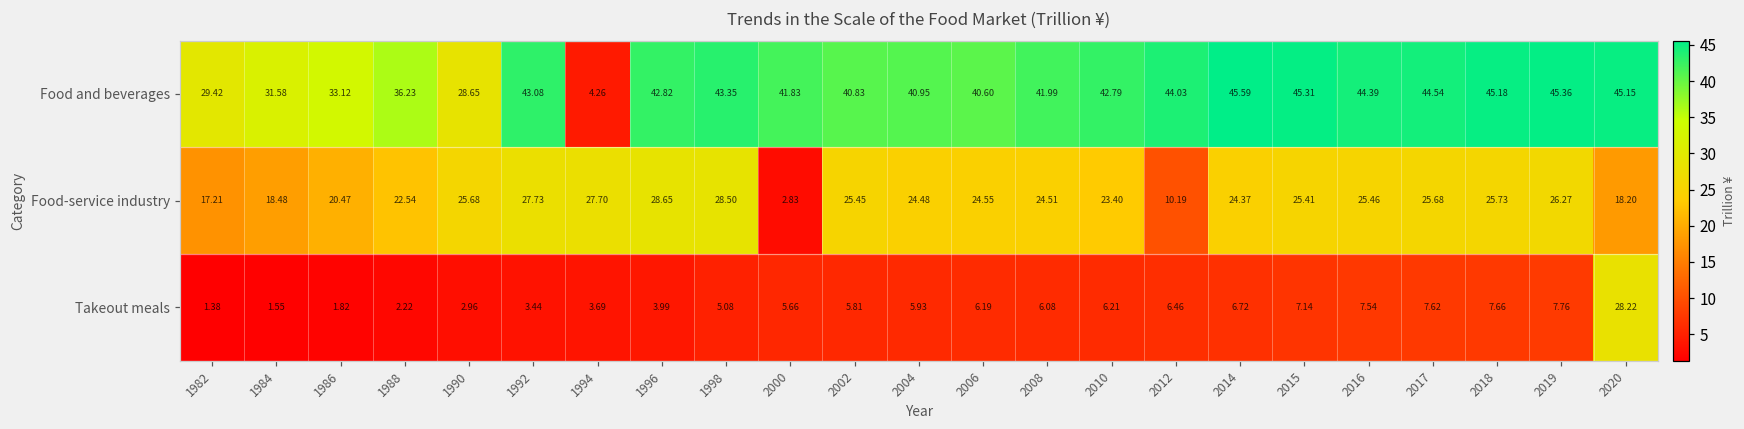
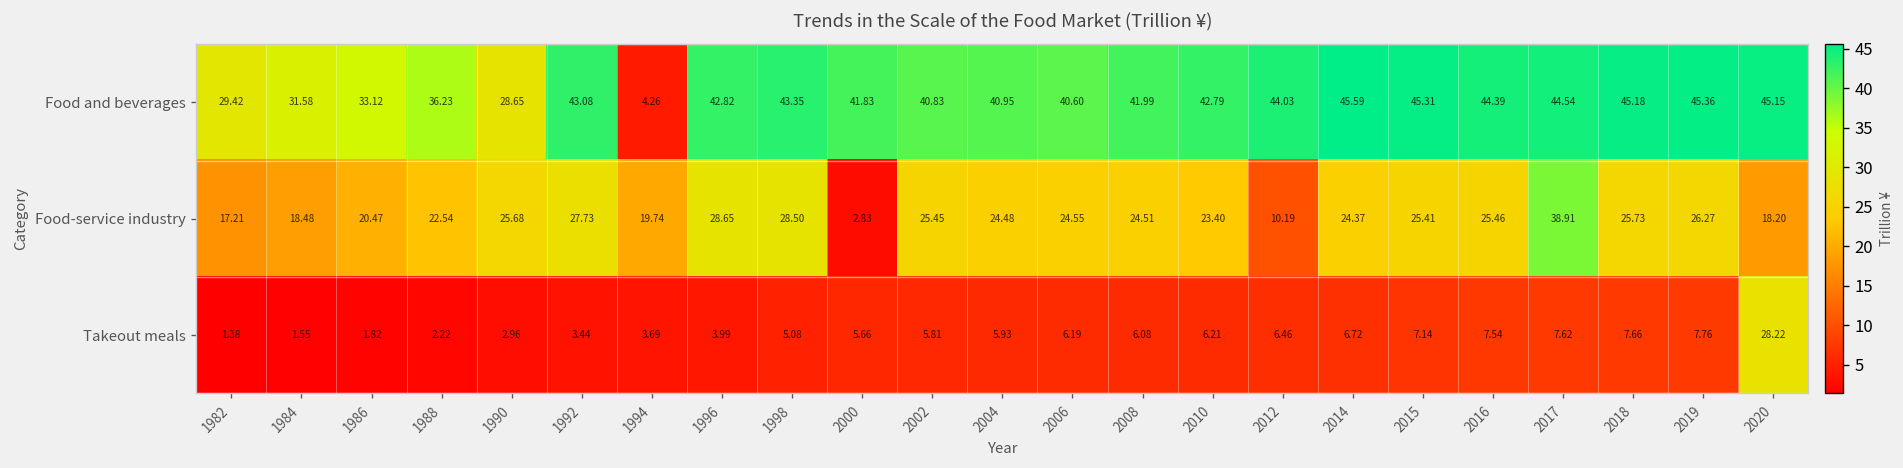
Food-service industry, 1994: 27.70 -> 19.74
Food-service industry, 2017: 25.68 -> 38.91
